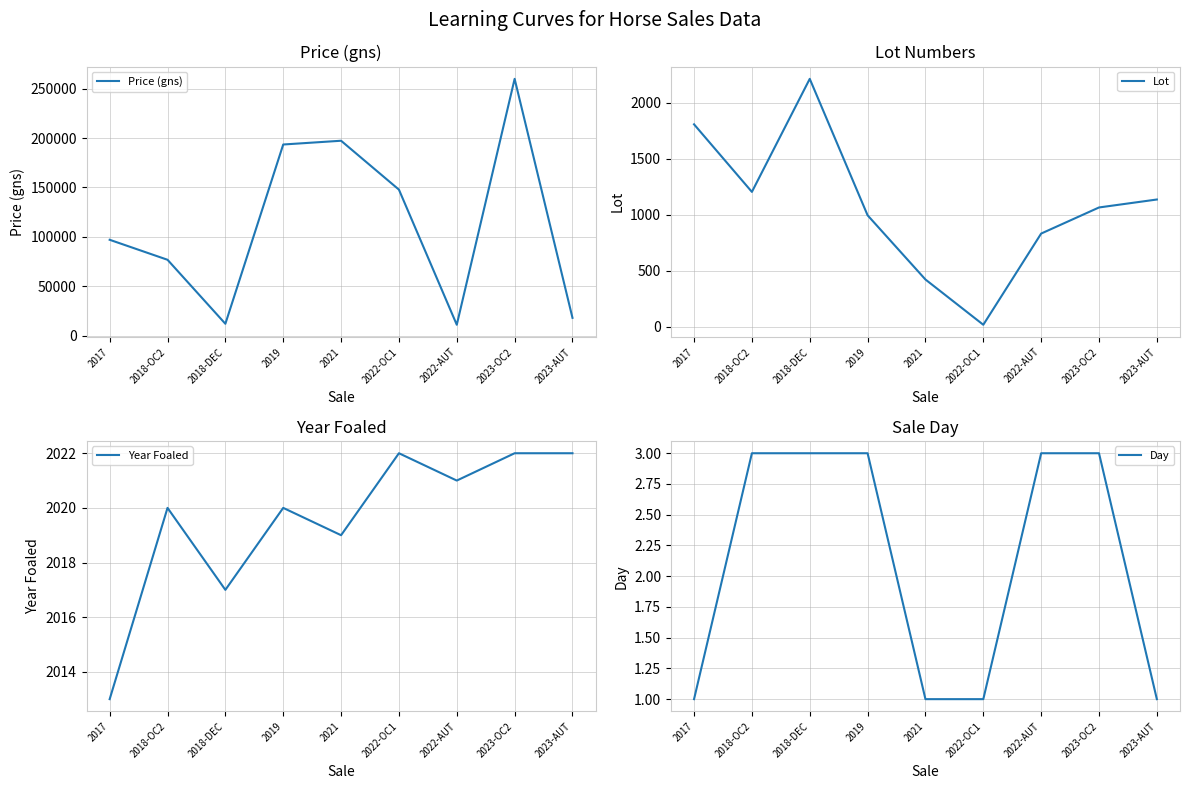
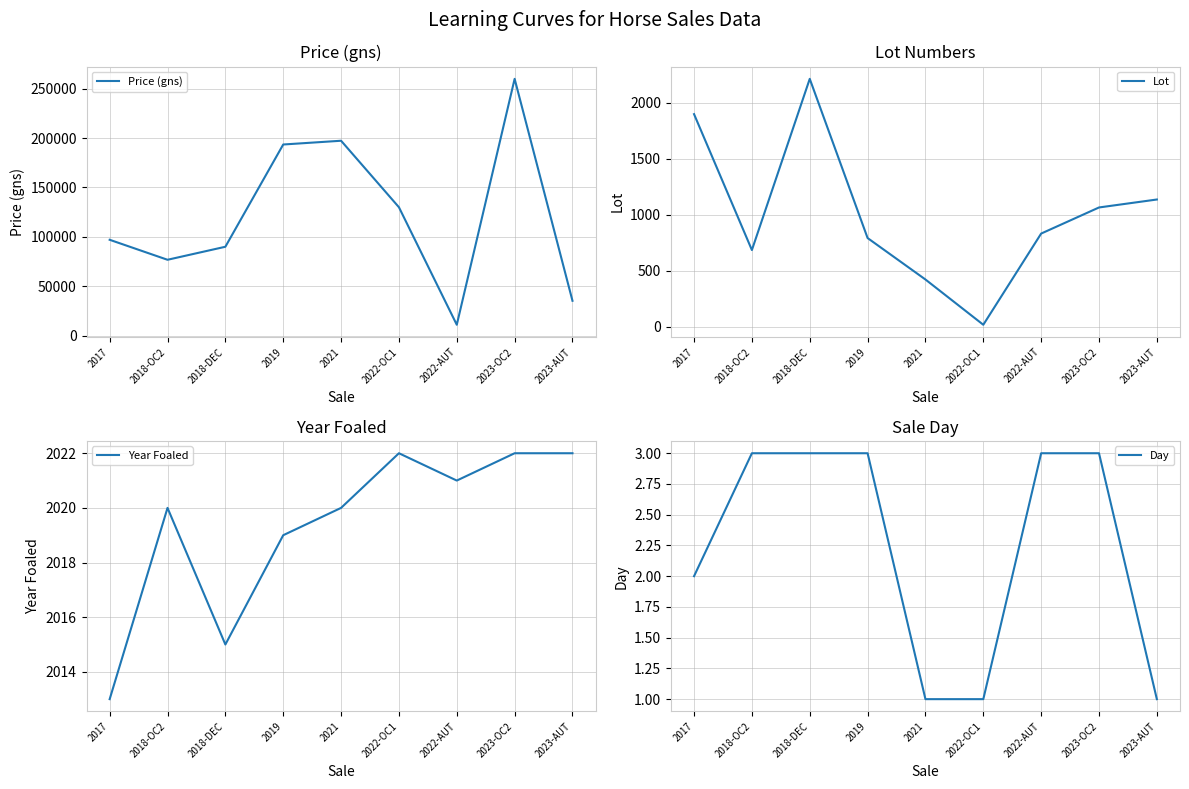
Price (gns), 2018-DEC: 10000 -> 90000
Price (gns), 2022-OC1: 150000 -> 130000
Price (gns), 2023-AUT: 20000 -> 40000
Lot Numbers, 2017: 1810 -> 1900
Lot Numbers, 2018-OC2: 1200 -> 680
Lot Numbers, 2019: 990 -> 790
Year Foaled, 2018-DEC: 2017 -> 2015
Year Foaled, 2019: 2020 -> 2019
Year Foaled, 2021: 2019 -> 2020
Sale Day, 2017: 1 -> 2
